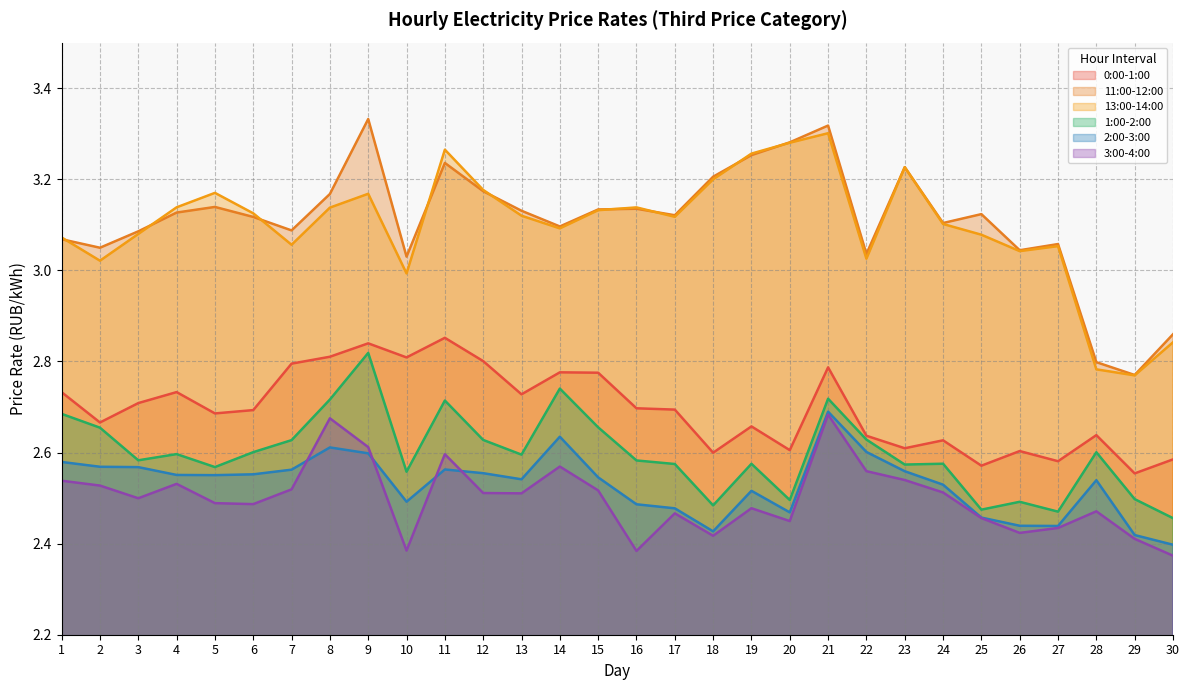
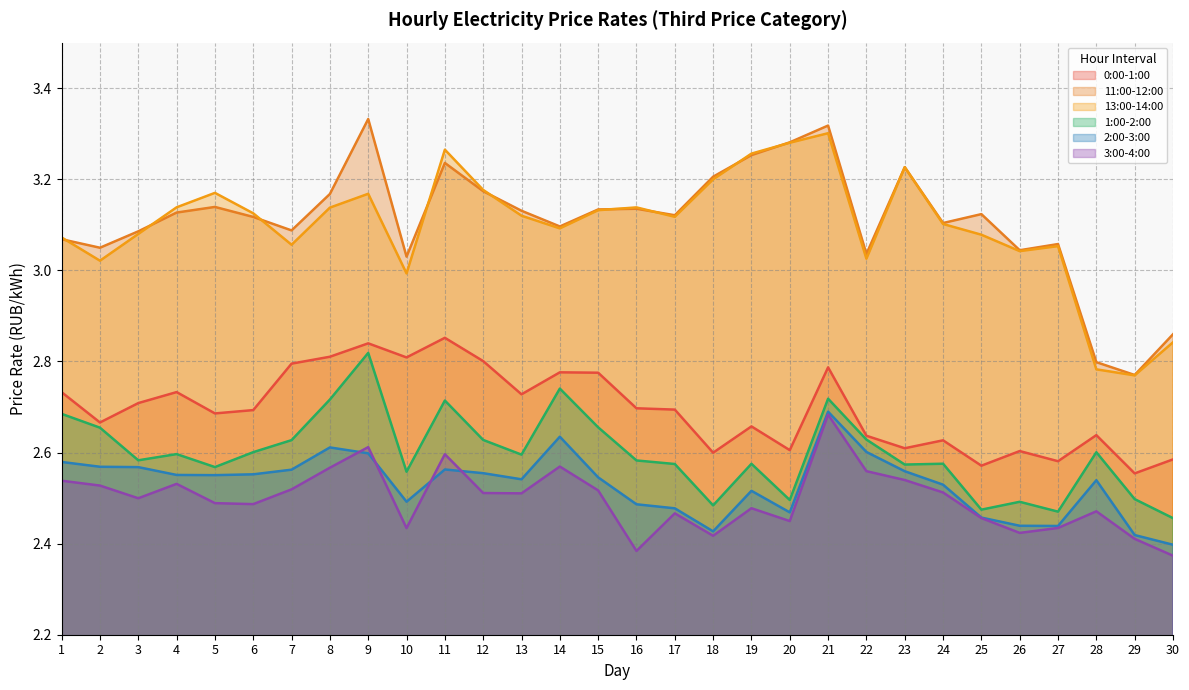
3:00-4:00, 8: 2.68 -> 2.57
3:00-4:00, 10: 2.38 -> 2.43
